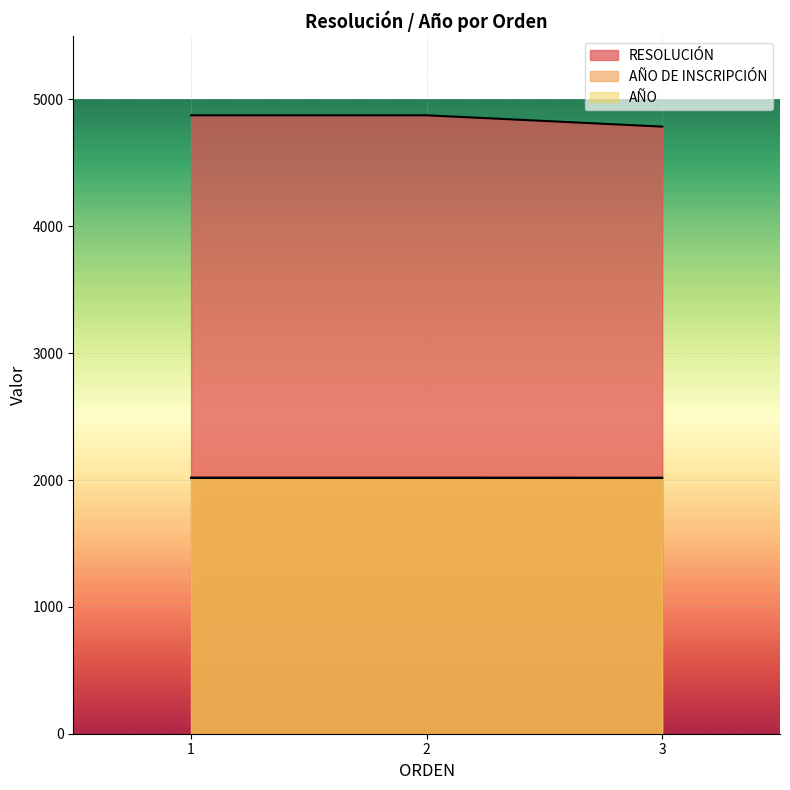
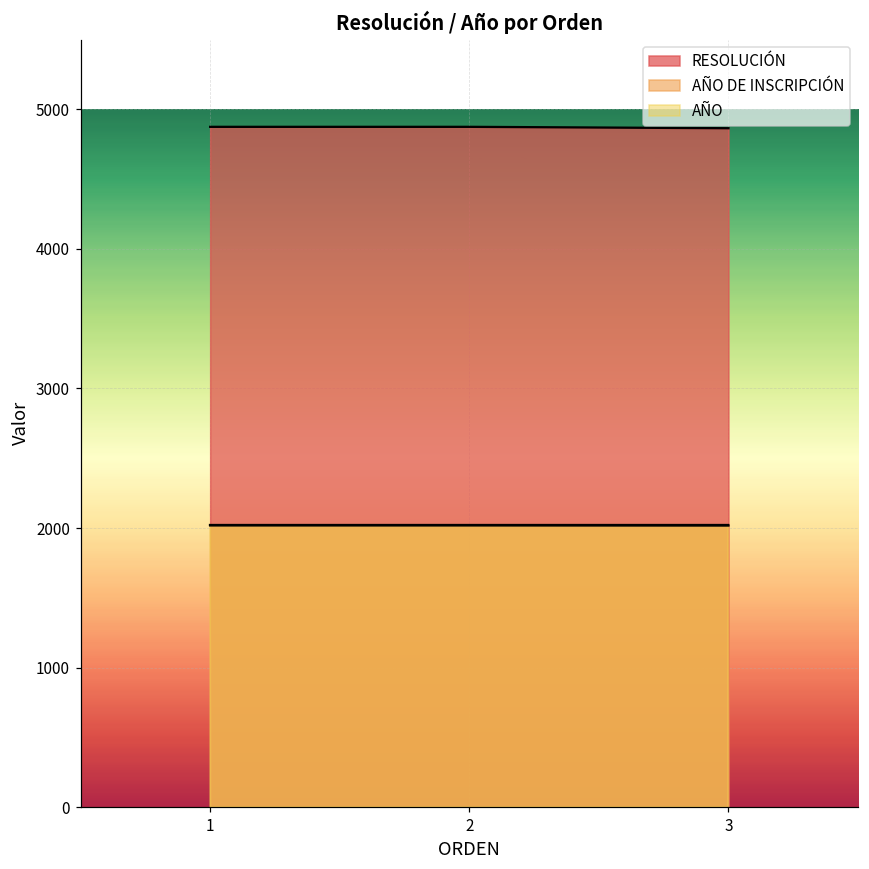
RESOLUCIÓN, 3: 4790 -> 4870
